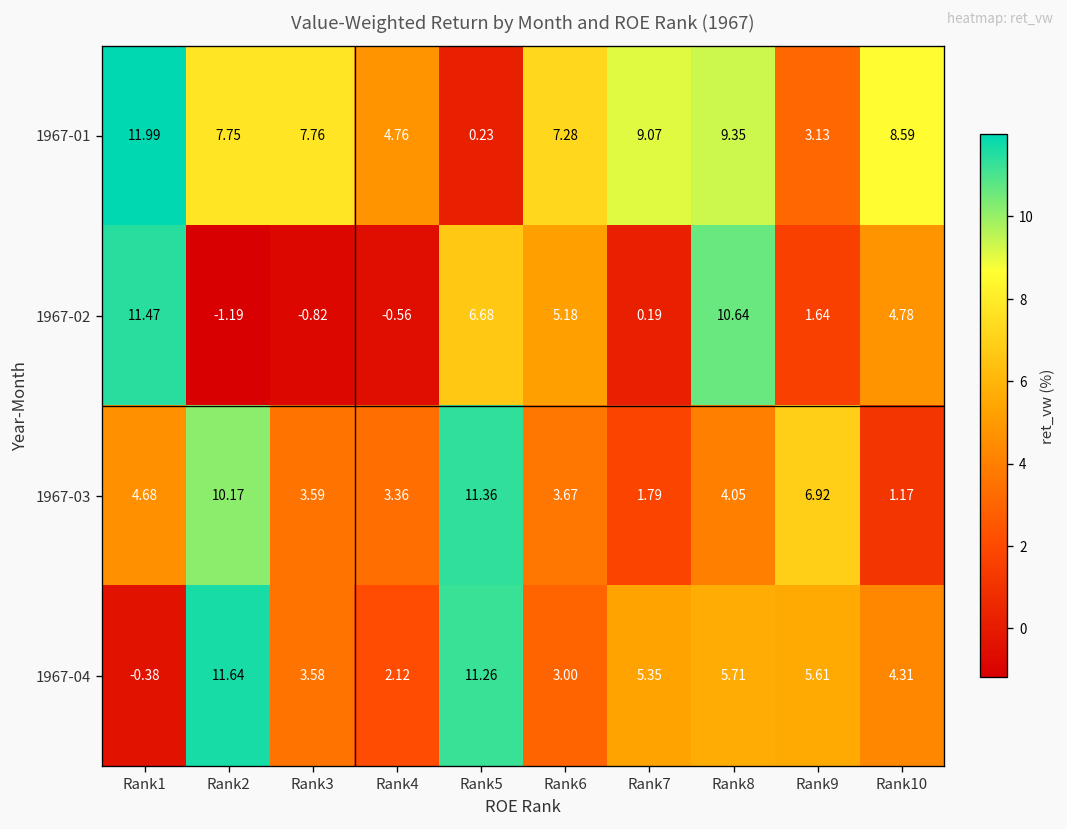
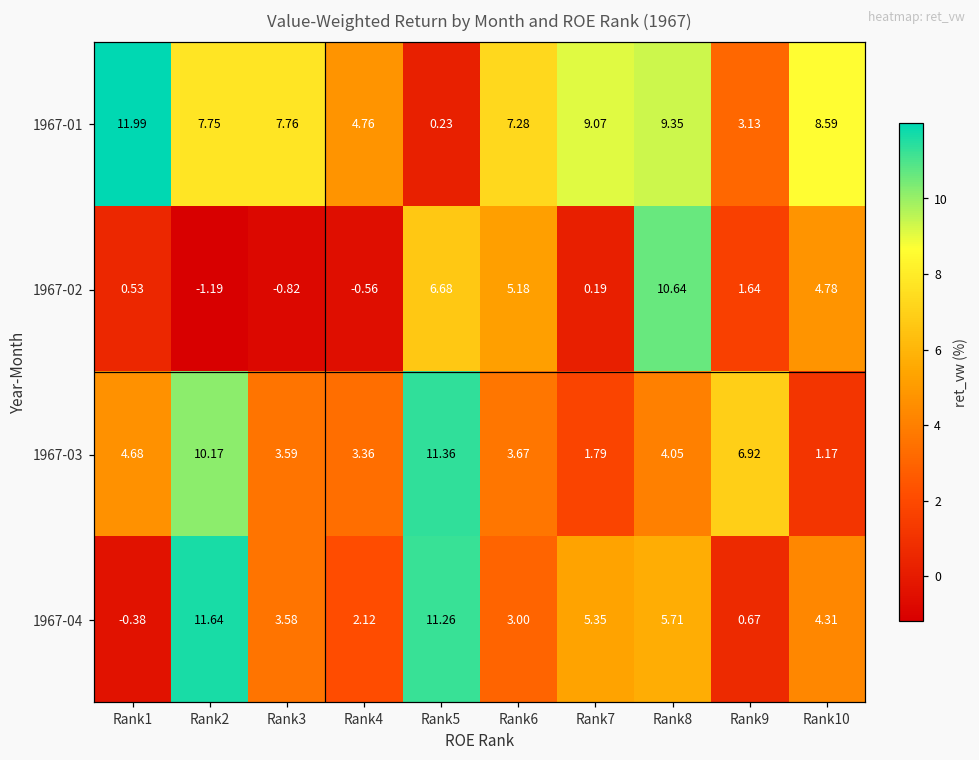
1967-02, Rank1: 11.47 -> 0.53
1967-04, Rank9: 5.61 -> 0.67
